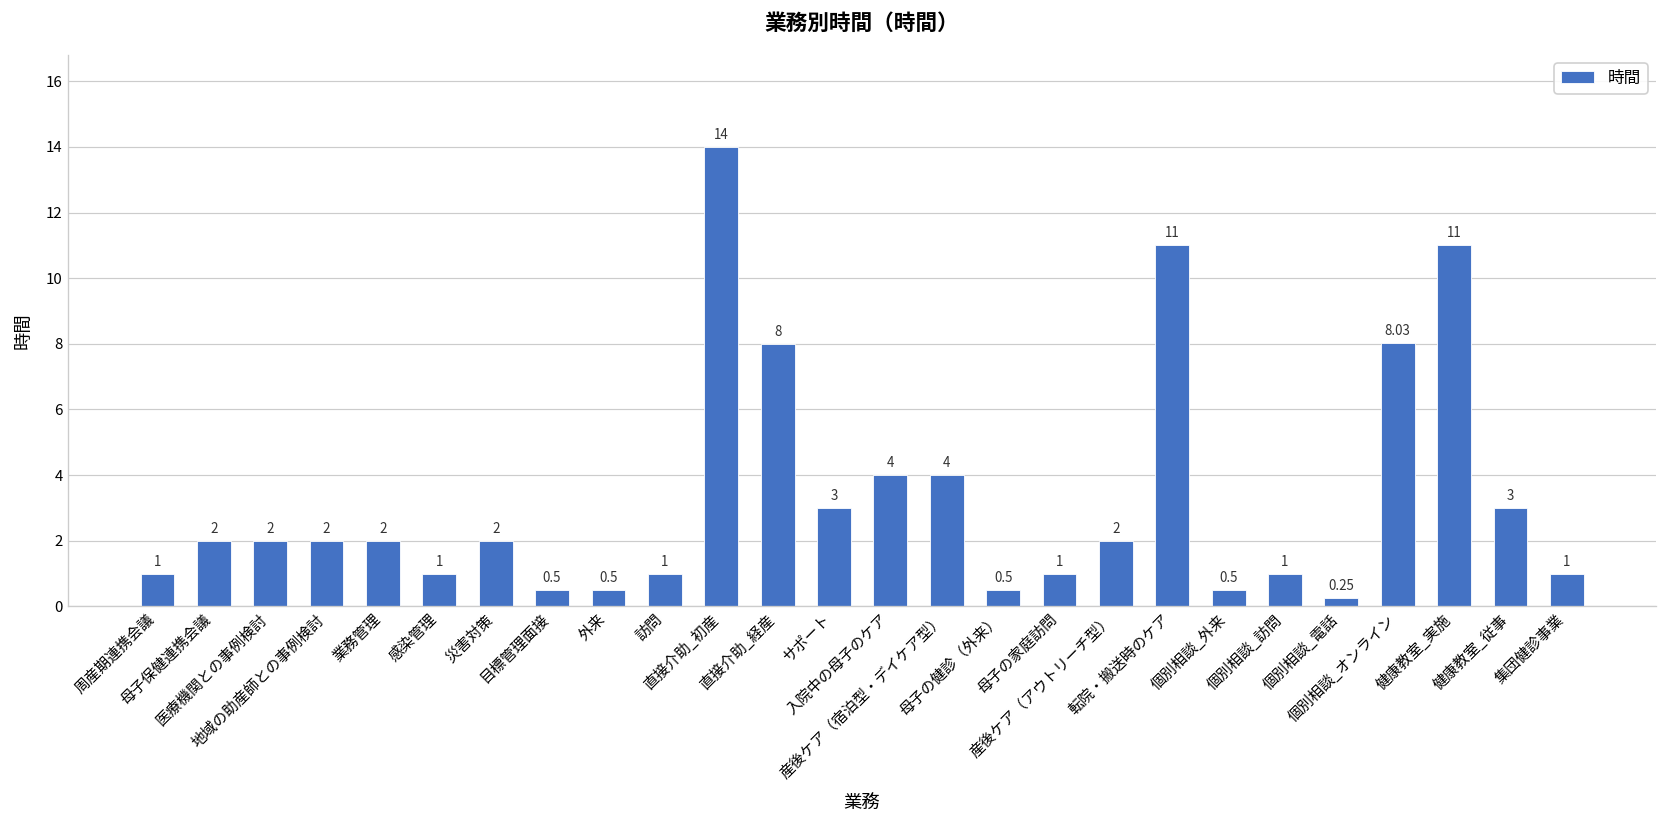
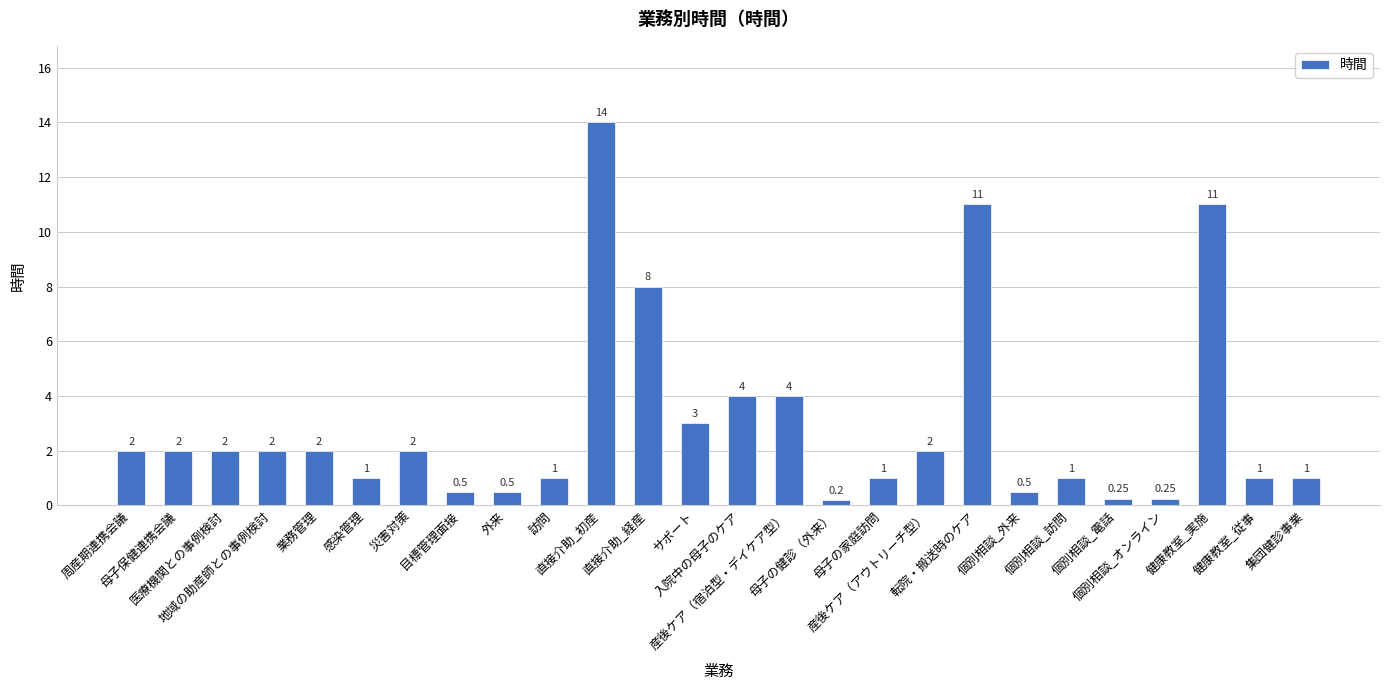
周産期連携会議: 1 -> 2
母子の健診（外来）: 0.5 -> 0.2
個別相談_オンライン: 8.03 -> 0.25
健康教室_従事: 3 -> 1
